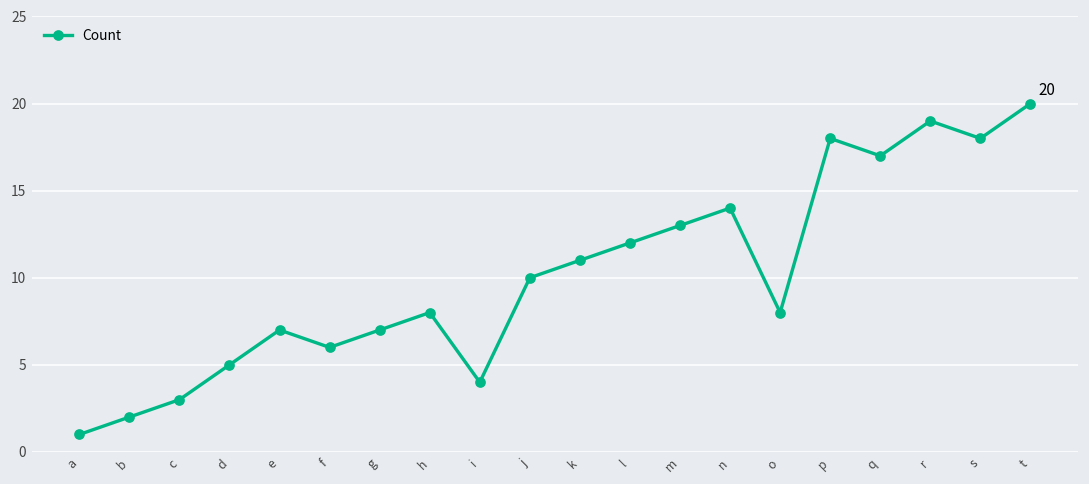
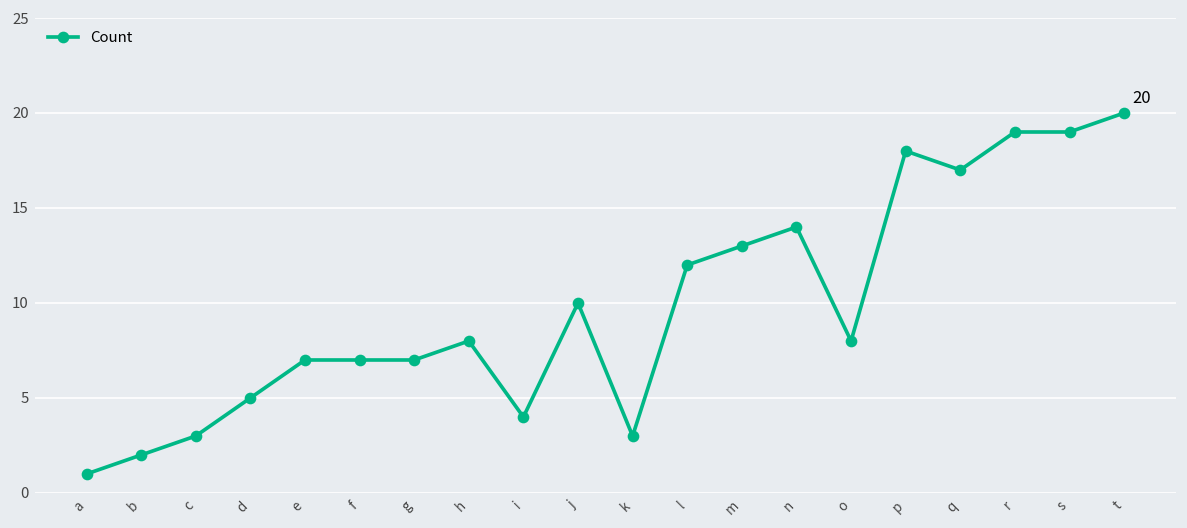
f: 6 -> 7
k: 11 -> 3
s: 18 -> 19
